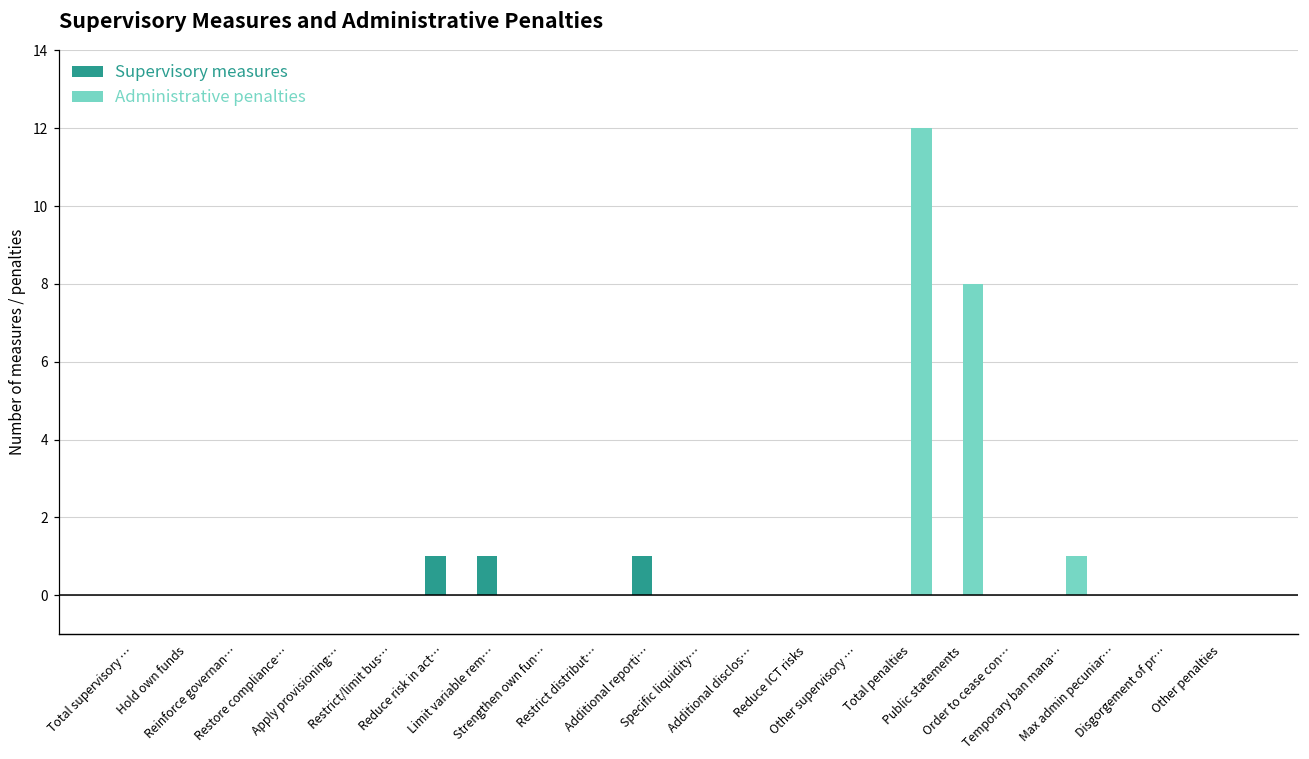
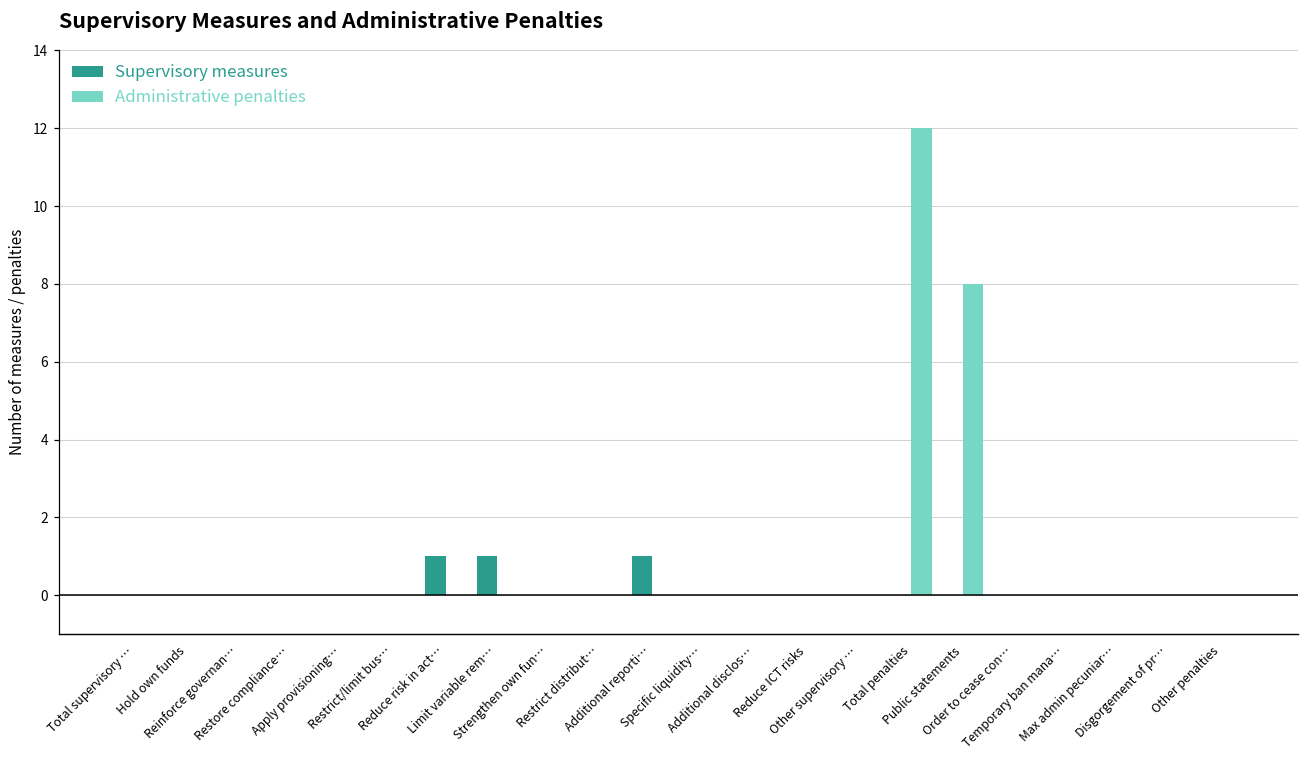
Administrative penalties, Temporary ban mana…: 1 -> 0
